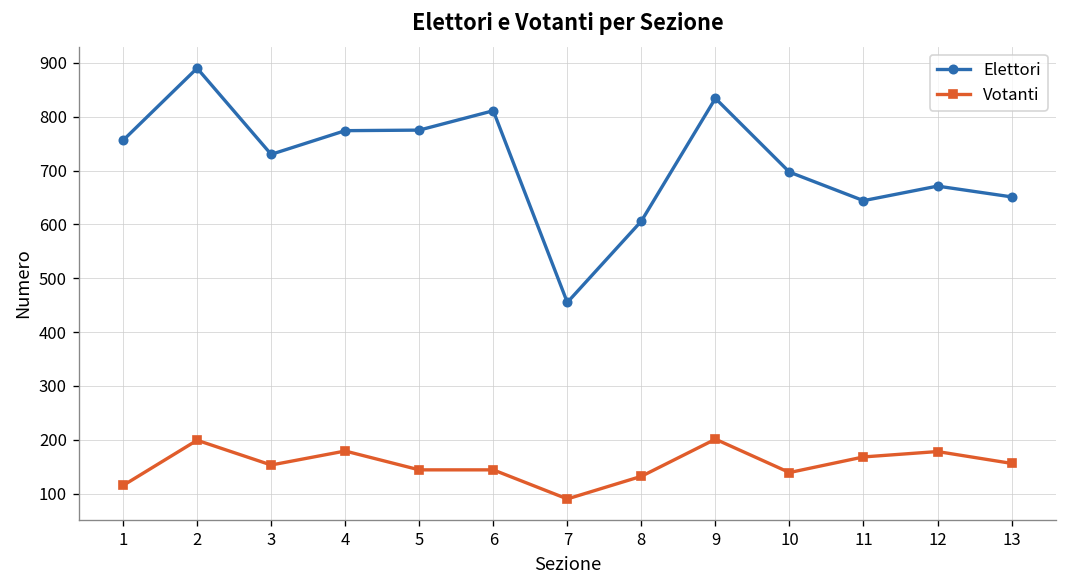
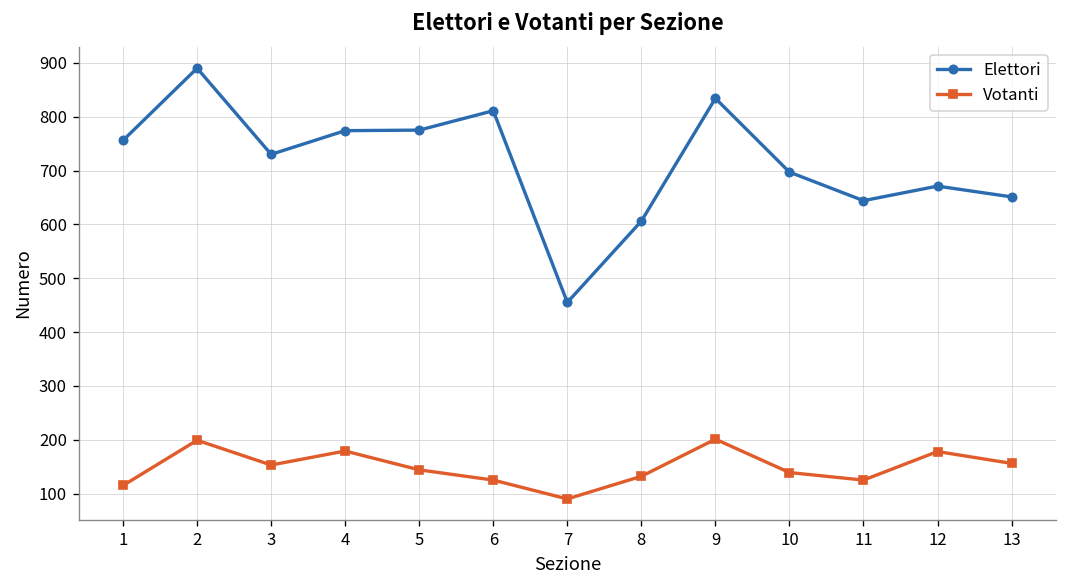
Votanti, 6: 140 -> 130
Votanti, 11: 170 -> 130
